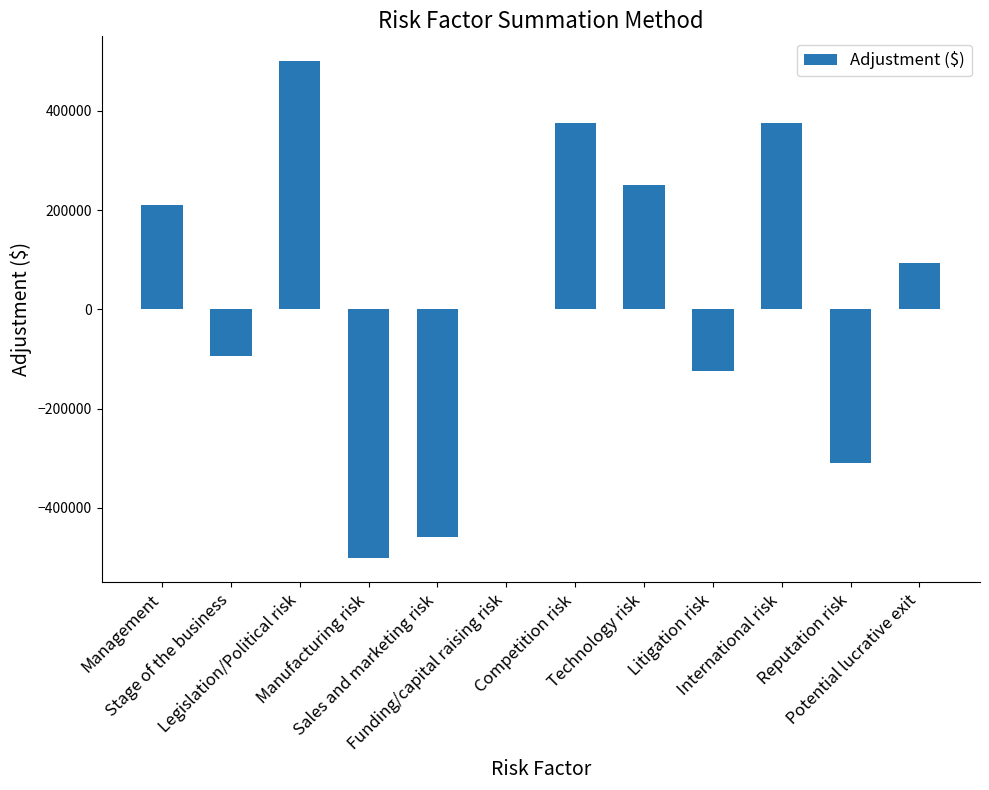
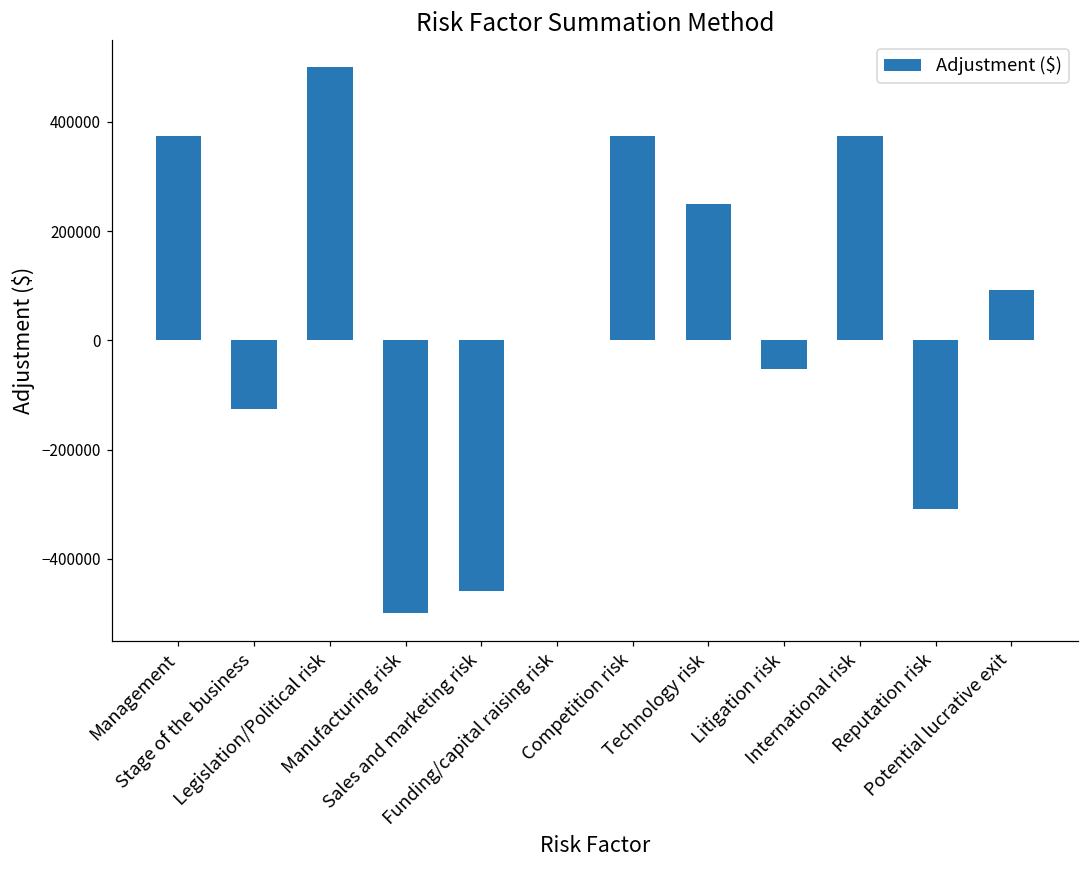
Management: 210000 -> 380000
Stage of the business: -90000 -> -130000
Litigation risk: -130000 -> -50000
